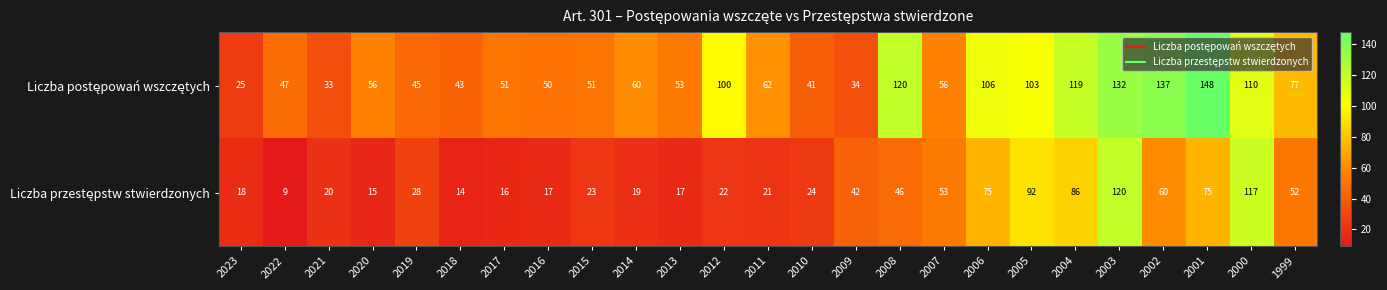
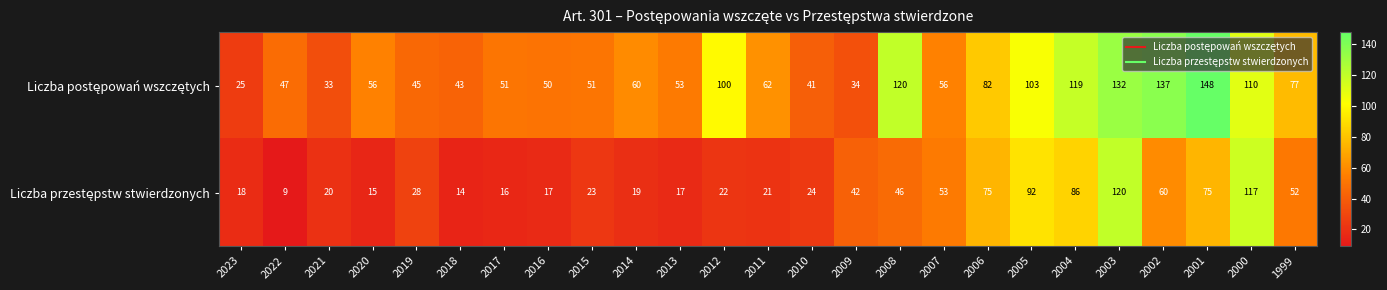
Liczba postępowań wszczętych, 2006: 106 -> 82
